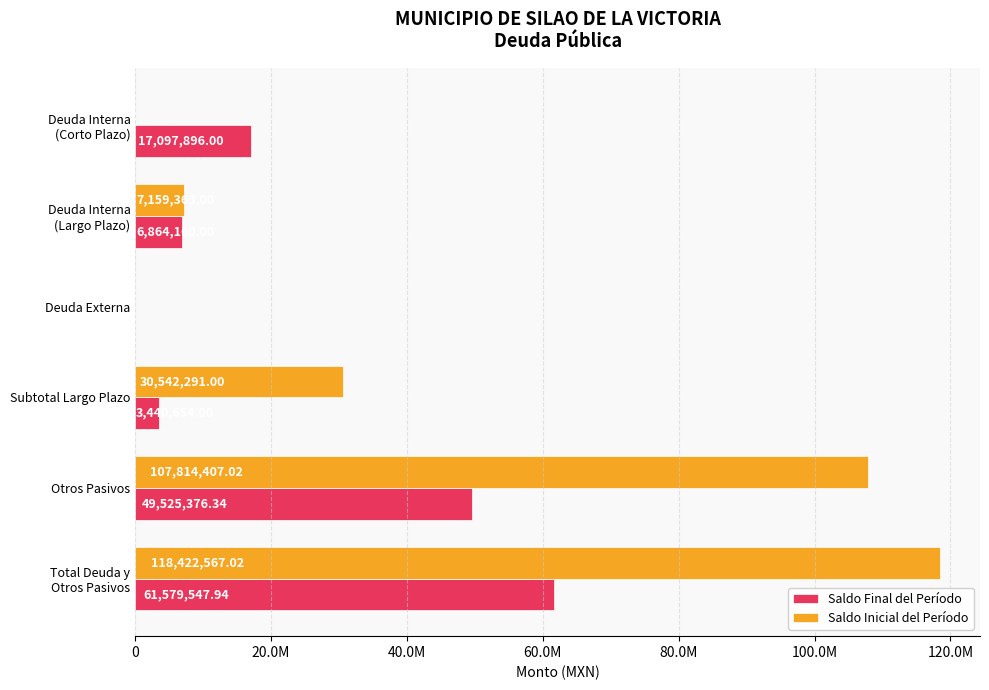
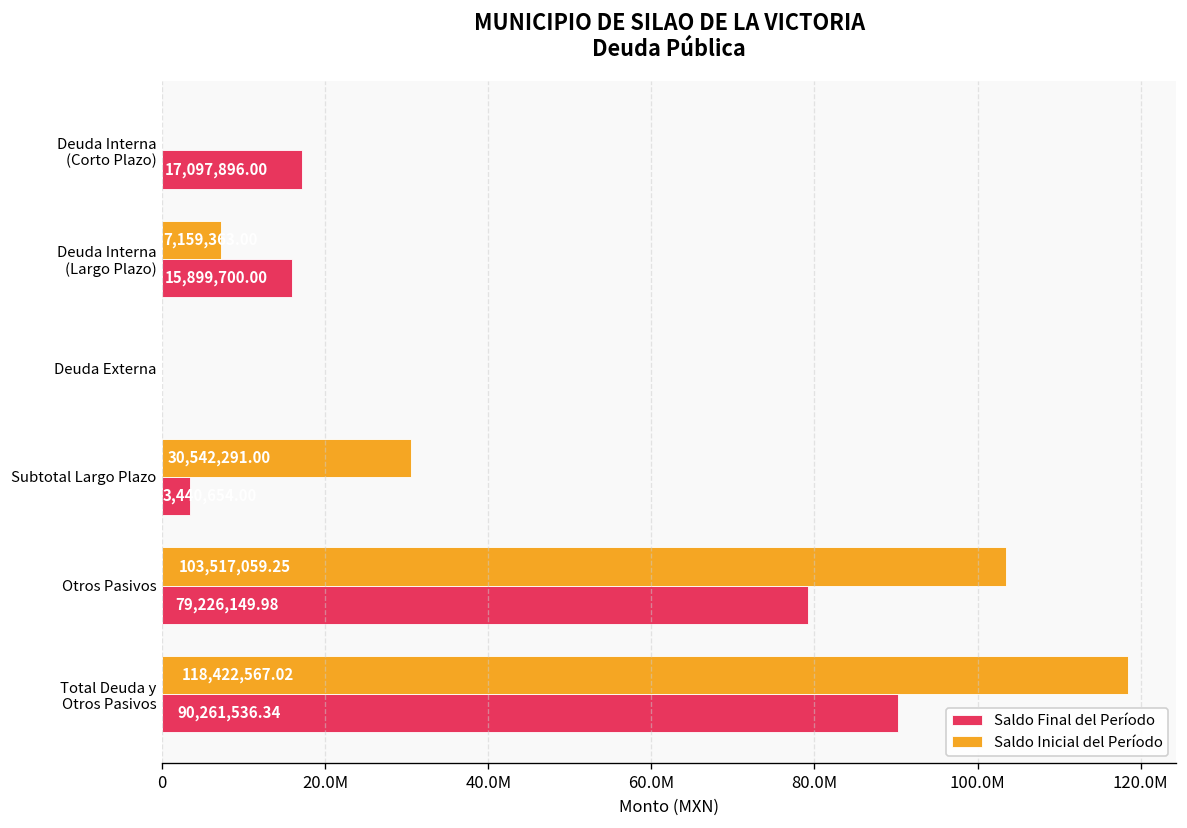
Saldo Final del Período, Deuda Interna (Largo Plazo): 6,864,160.00 -> 15,899,700.00
Saldo Inicial del Período, Otros Pasivos: 107,814,407.02 -> 103,517,059.25
Saldo Final del Período, Otros Pasivos: 49,525,376.34 -> 79,226,149.98
Saldo Final del Período, Total Deuda y Otros Pasivos: 61,579,547.94 -> 90,261,536.34
